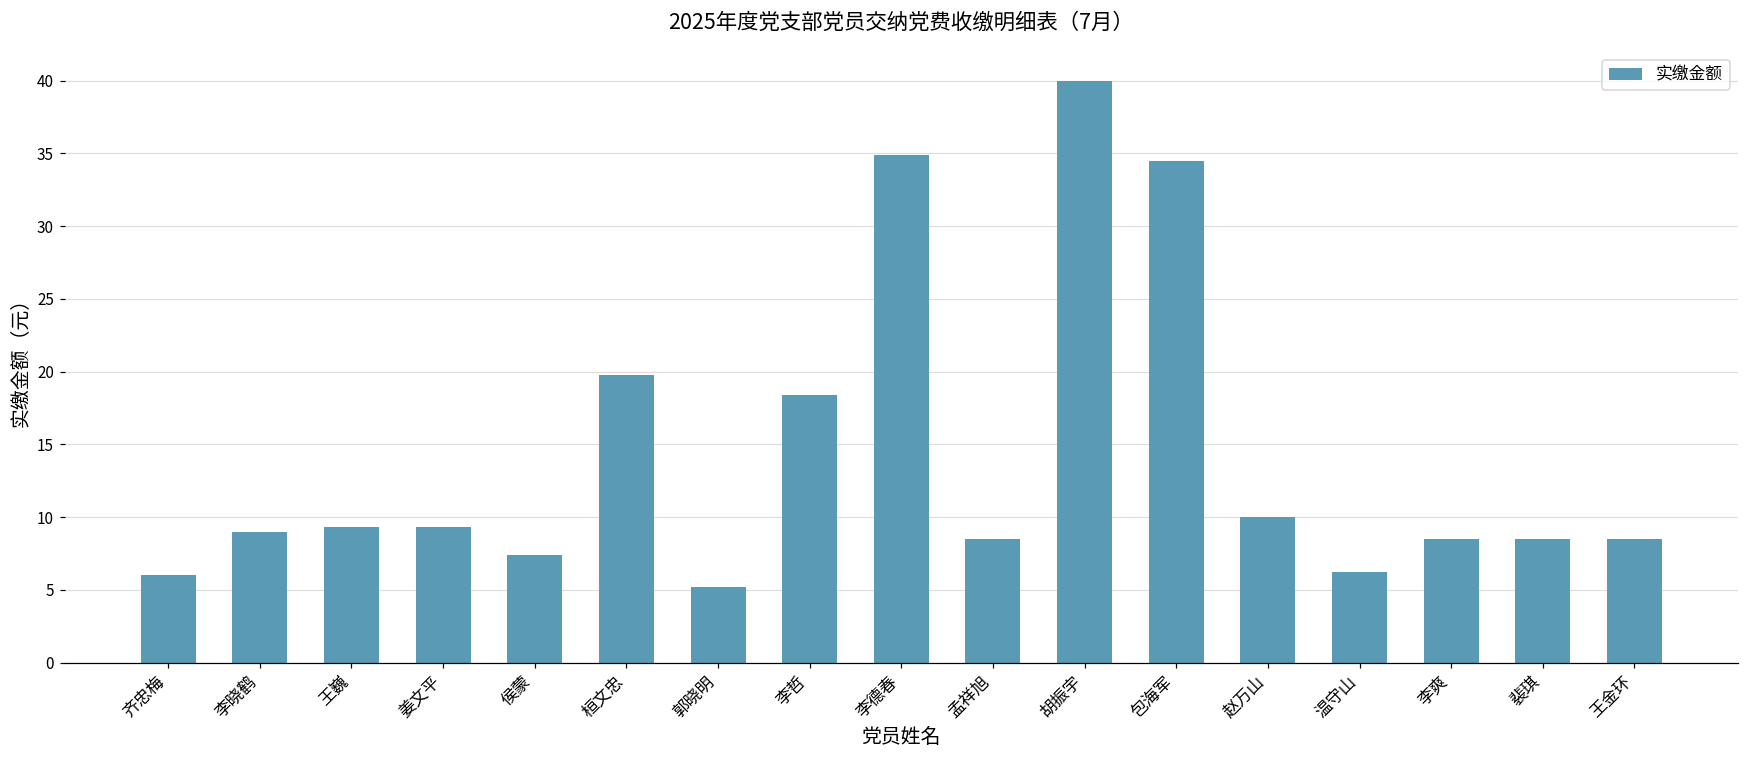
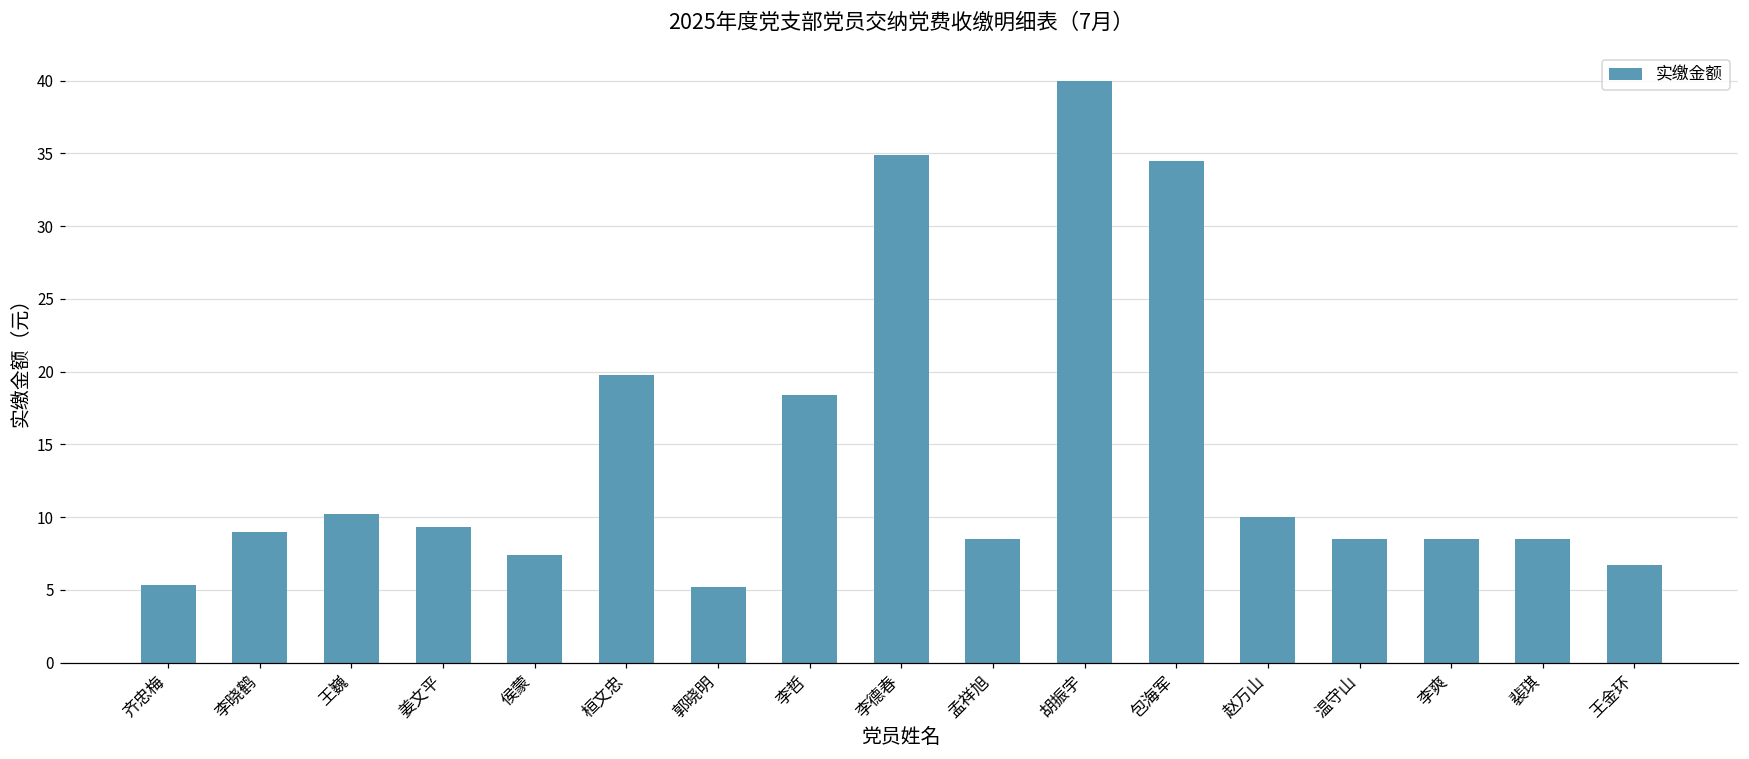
齐忠梅: 6.0 -> 5.3
王巍: 9.3 -> 10.2
温守山: 6.2 -> 8.5
王金环: 8.5 -> 6.7
